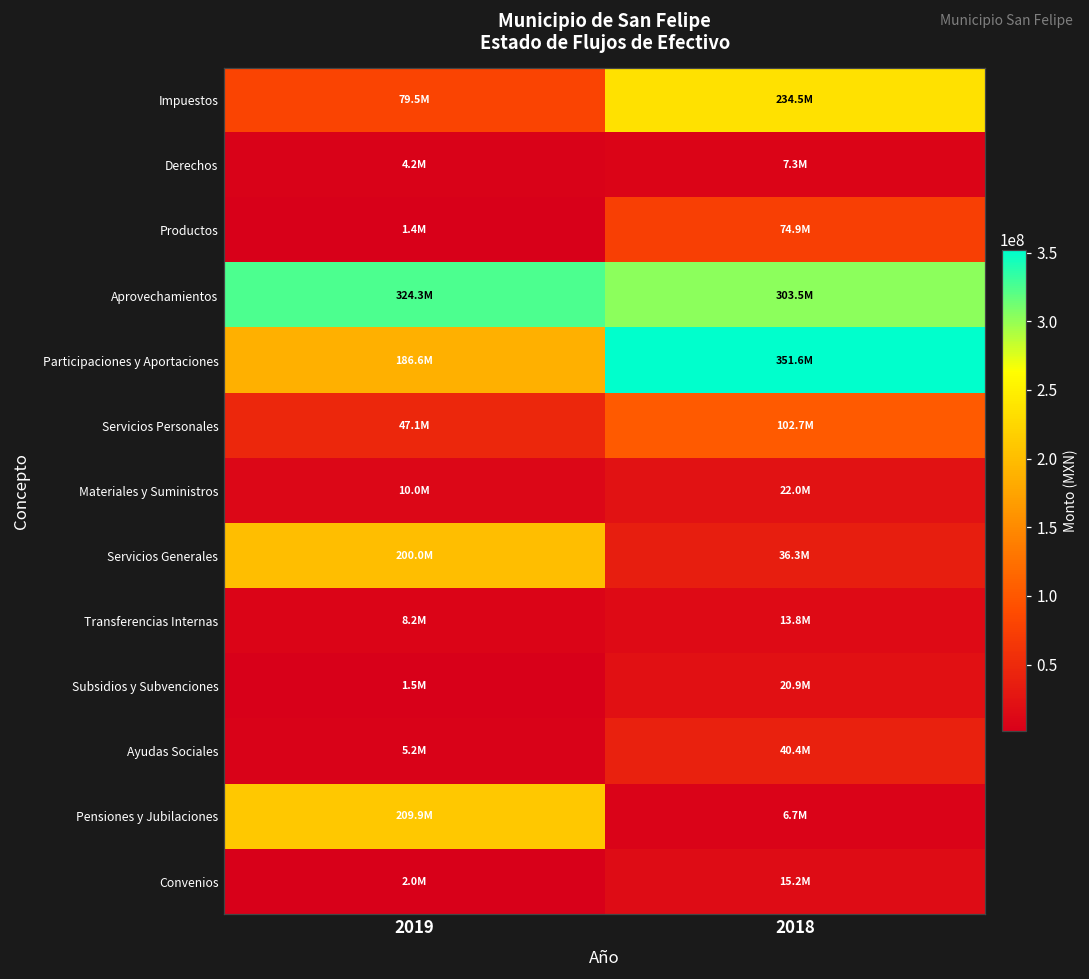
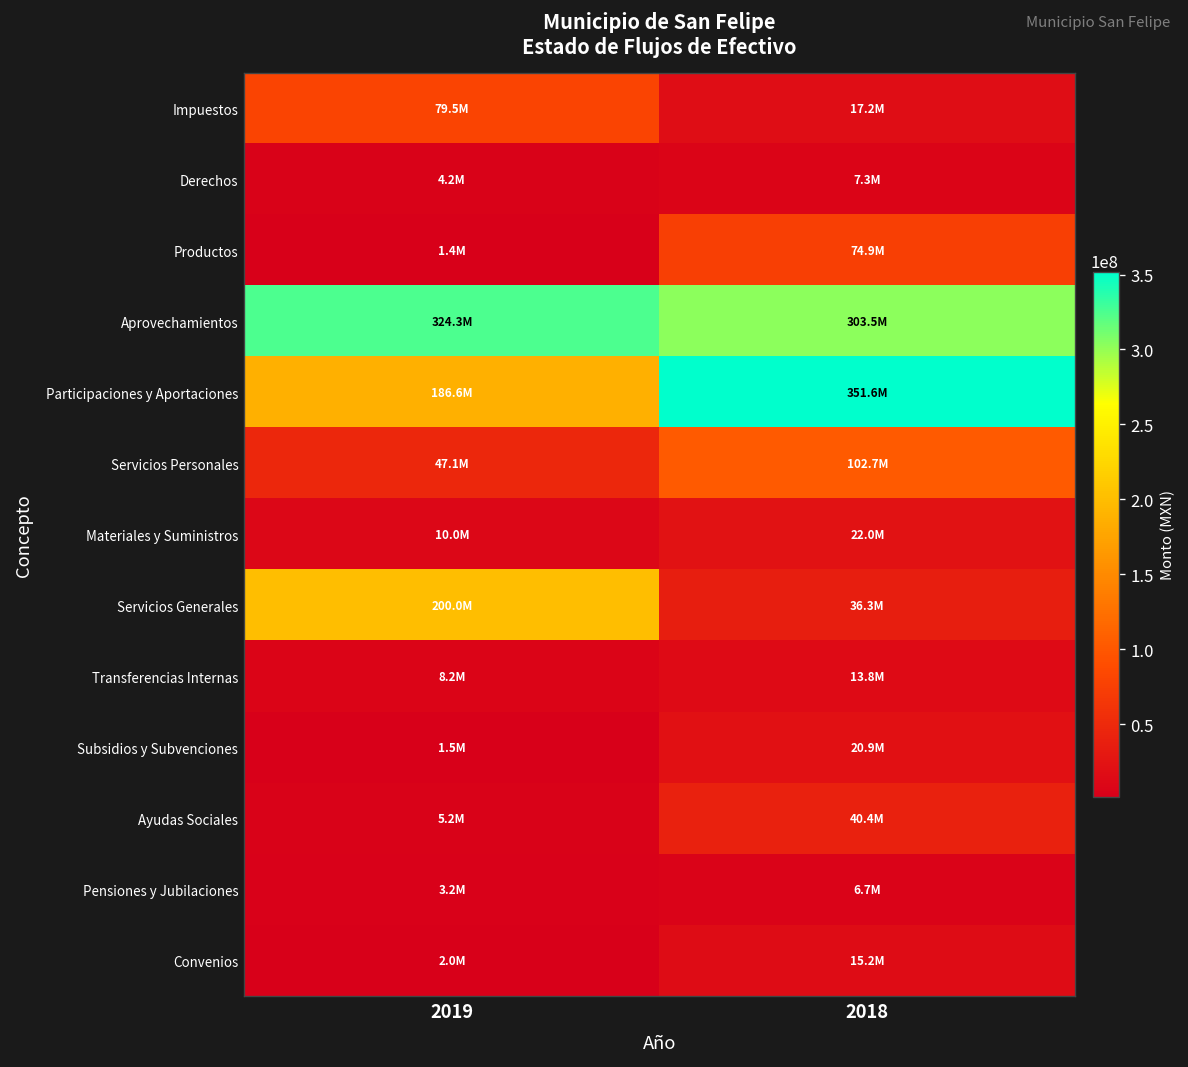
Impuestos, 2018: 234.5M -> 17.2M
Pensiones y Jubilaciones, 2019: 209.9M -> 3.2M
